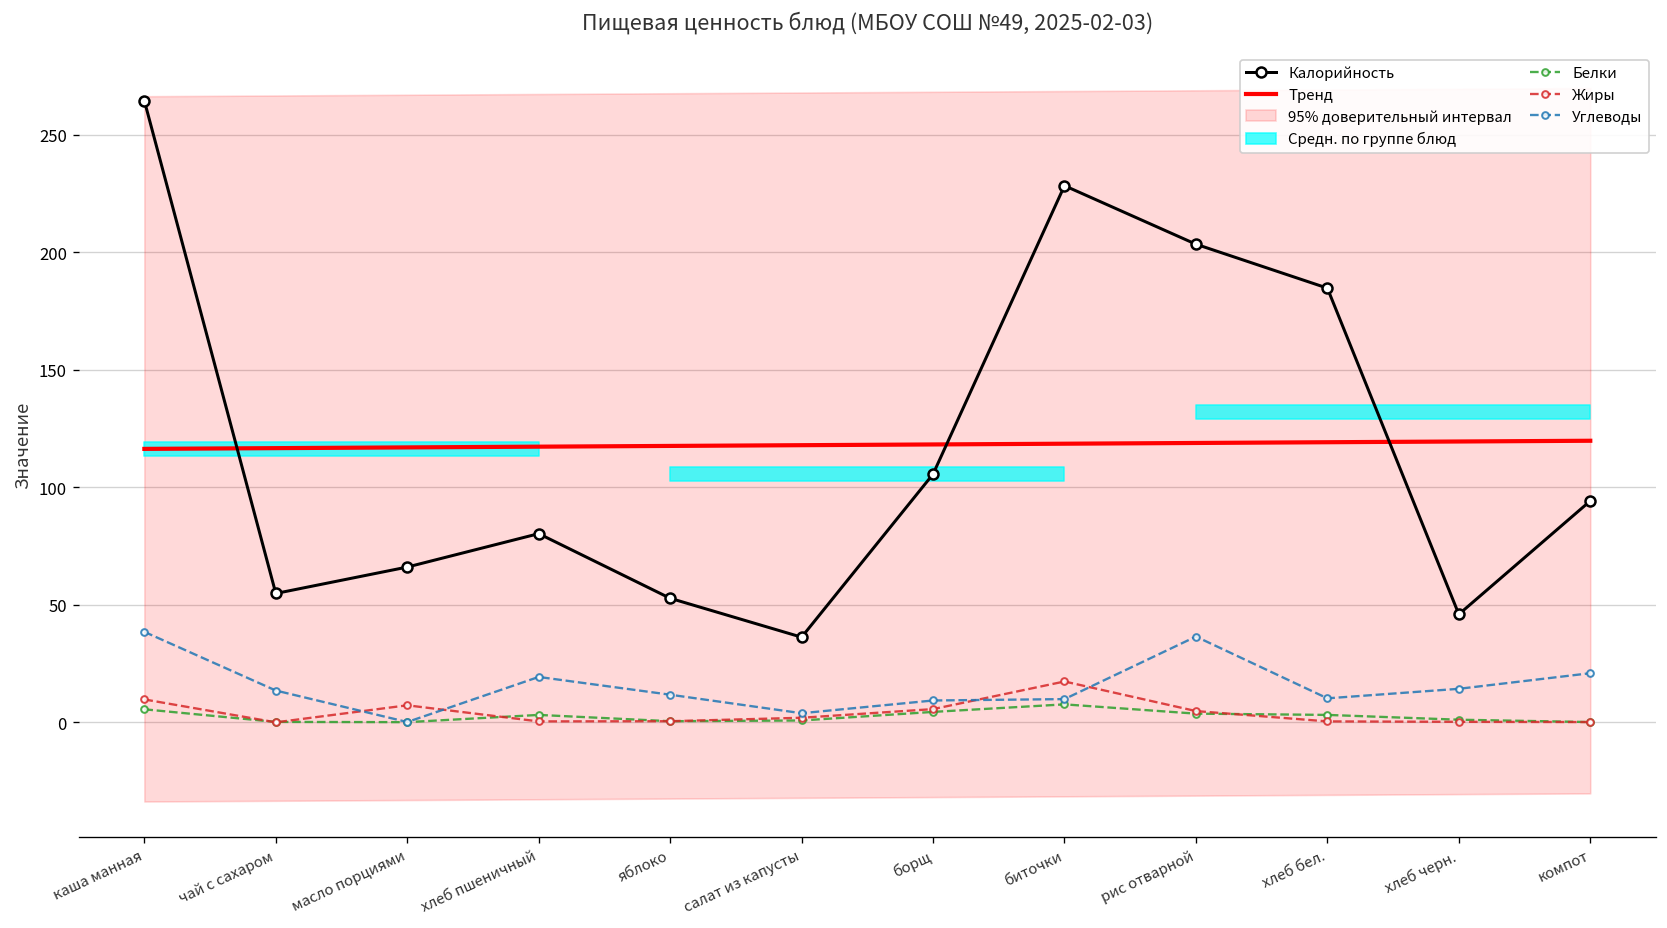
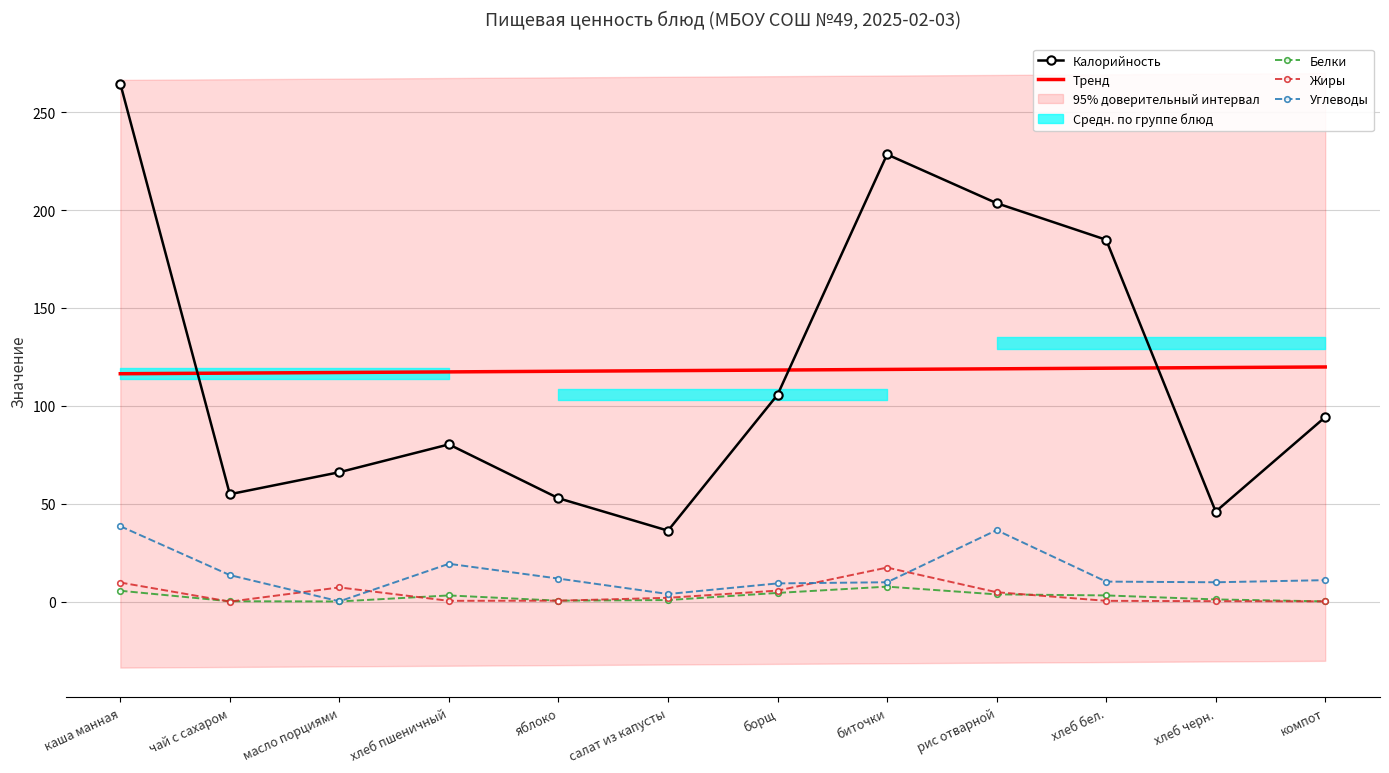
Углеводы, хлеб черн.: 14 -> 10
Углеводы, компот: 21 -> 11
